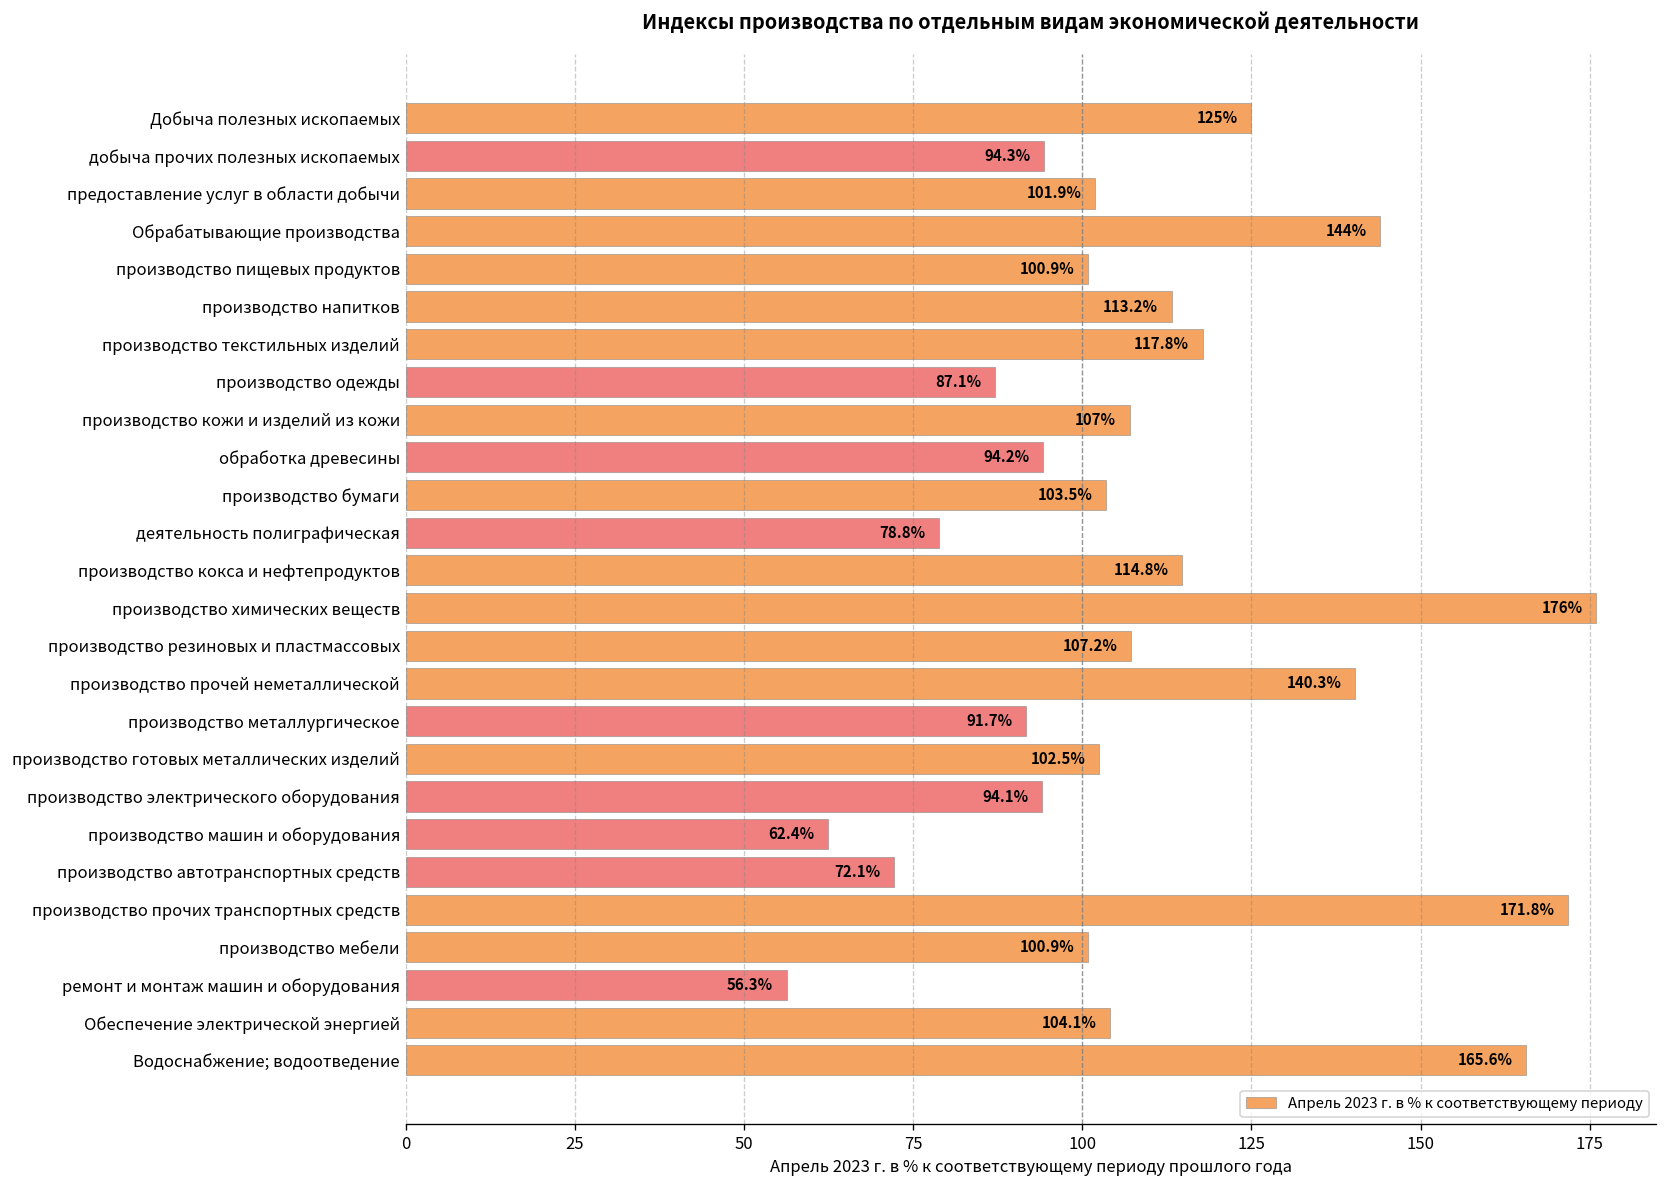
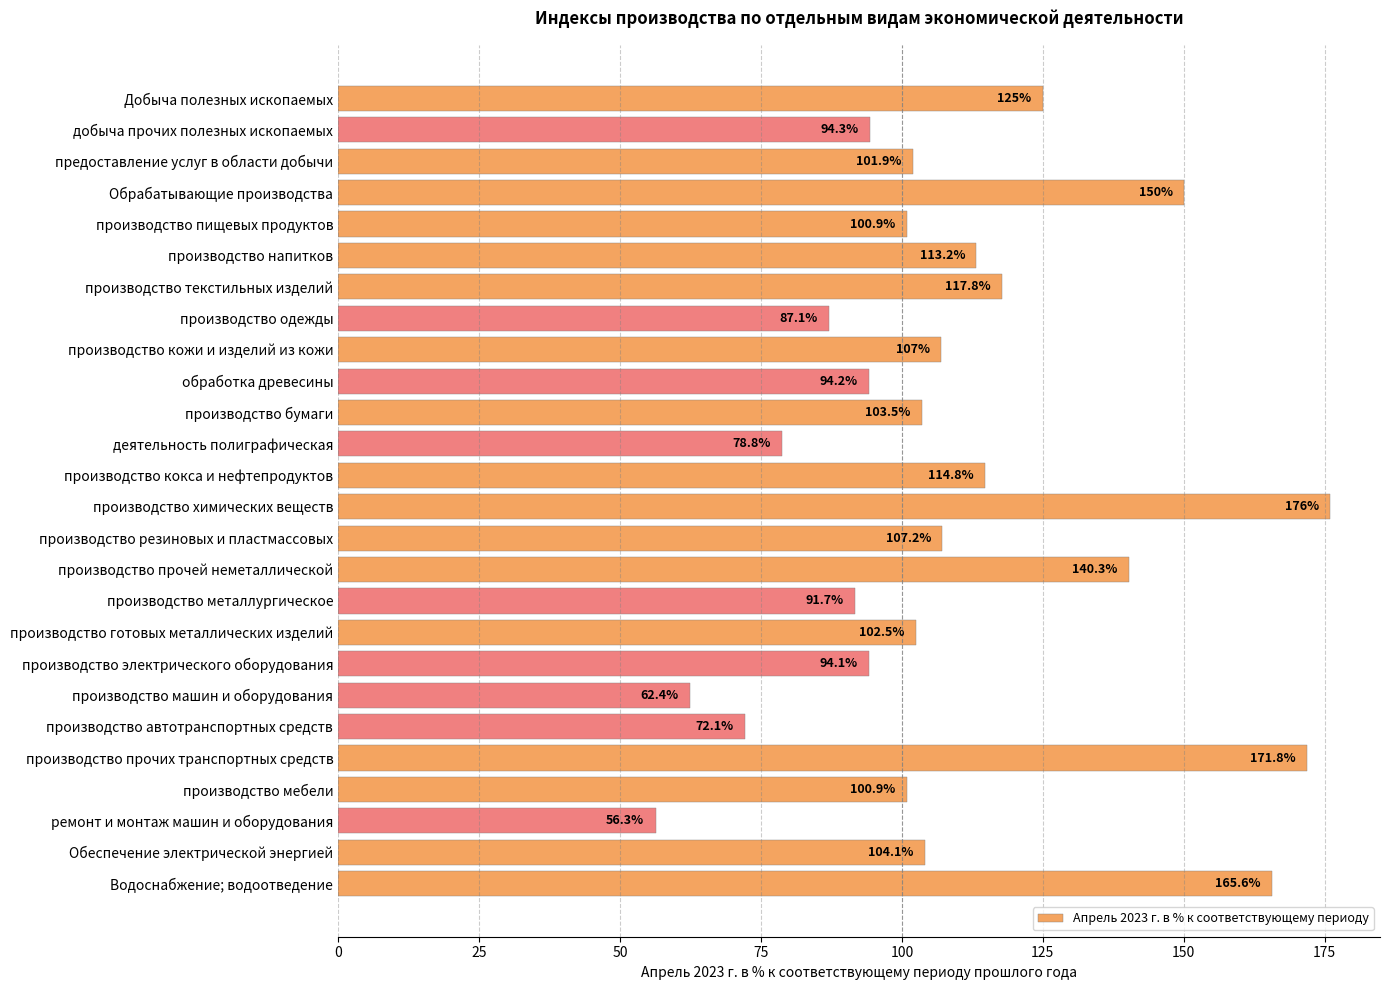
Обрабатывающие производства: 144% -> 150%
